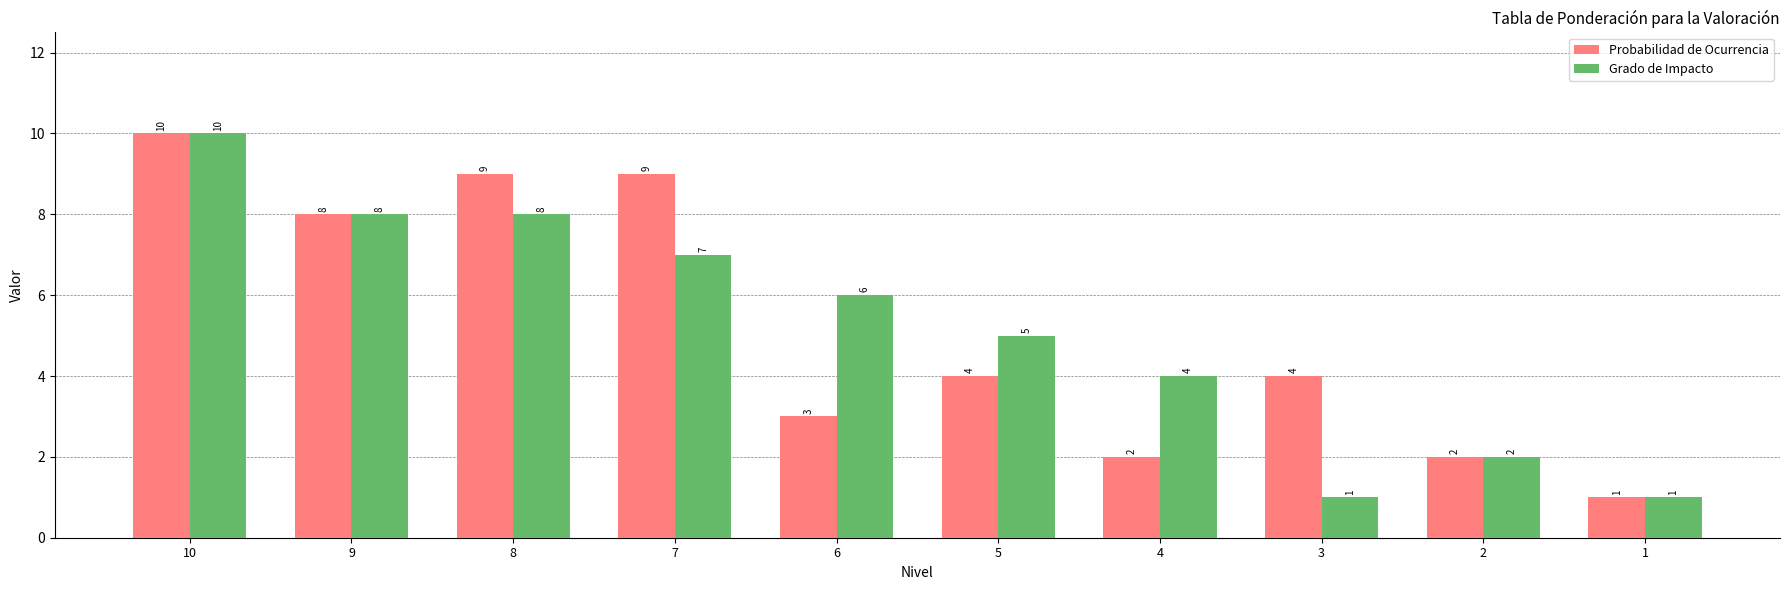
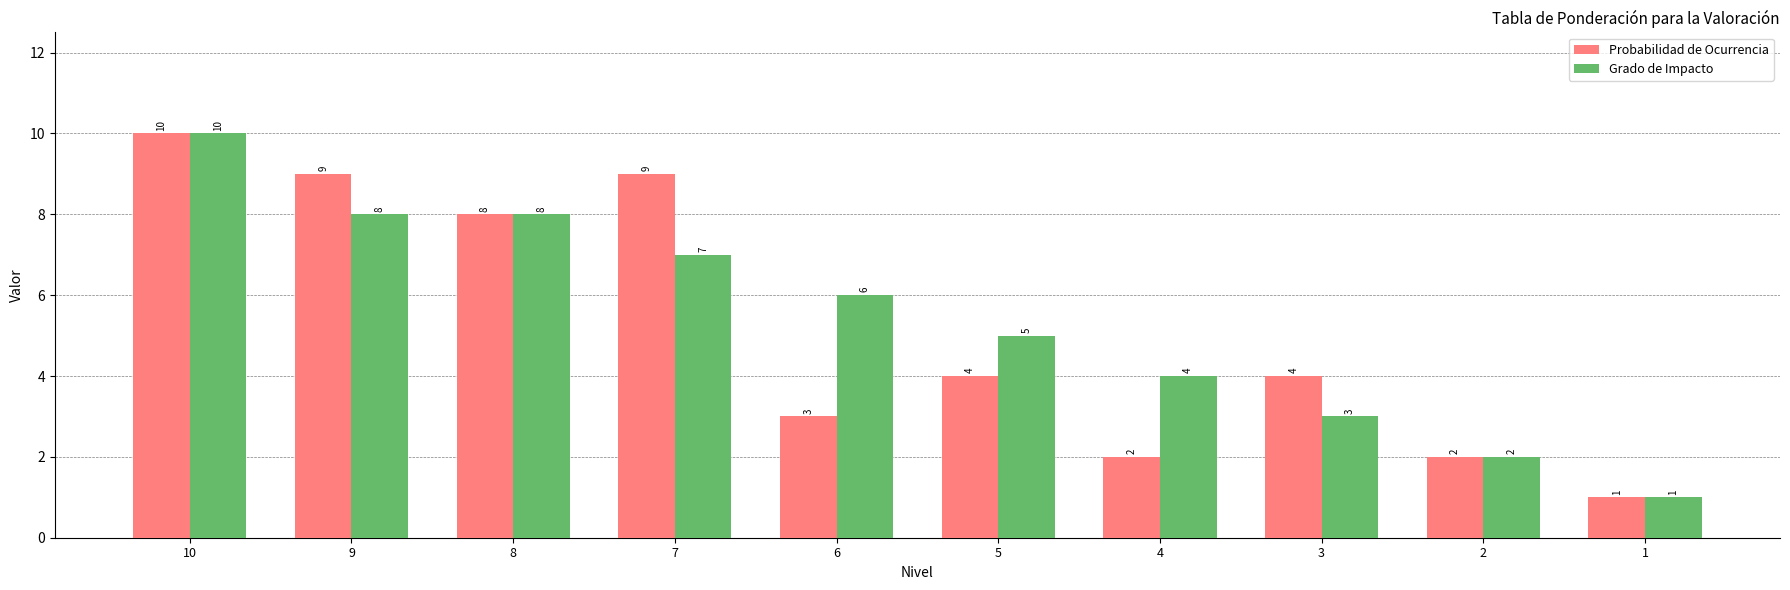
Probabilidad de Ocurrencia, 9: 8 -> 9
Probabilidad de Ocurrencia, 8: 9 -> 8
Grado de Impacto, 3: 1 -> 3
